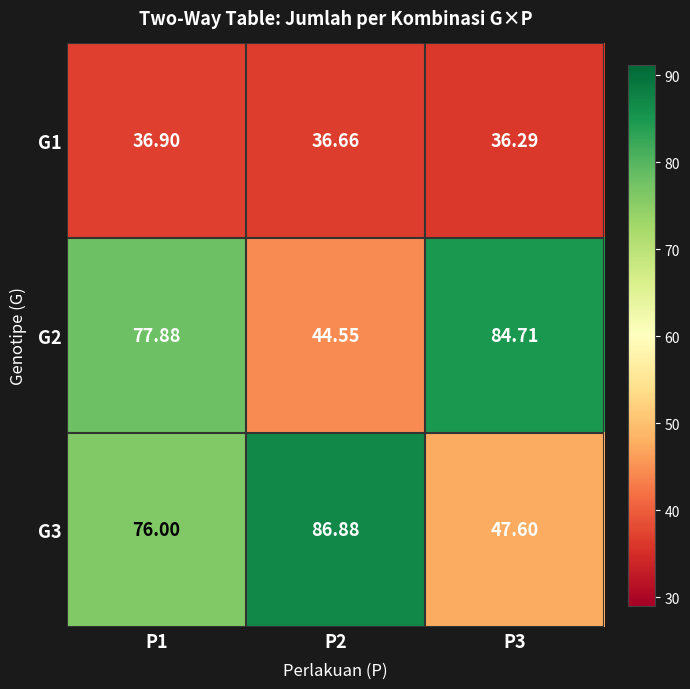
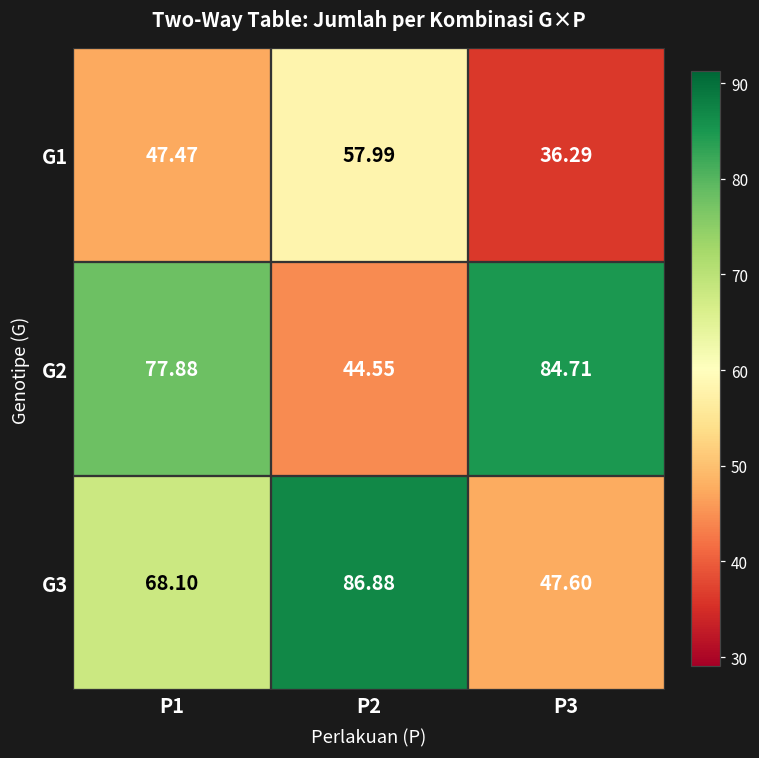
G1, P1: 36.90 -> 47.47
G1, P2: 36.66 -> 57.99
G3, P1: 76.00 -> 68.10
